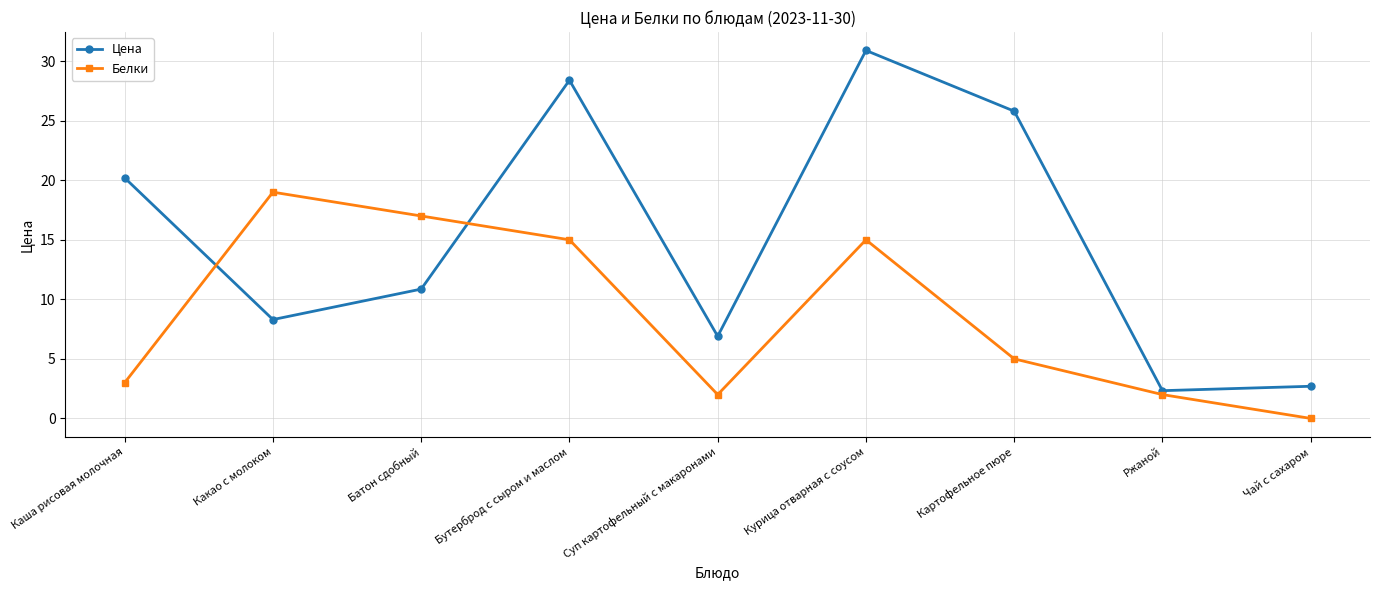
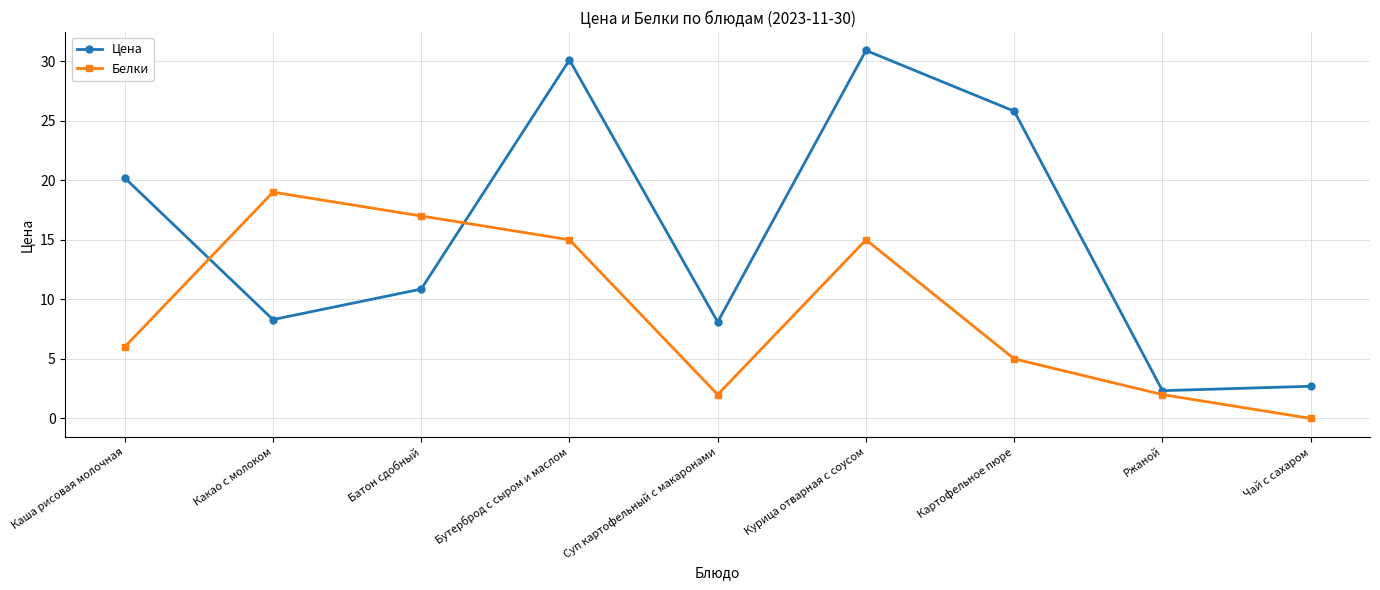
Белки, Каша рисовая молочная: 3 -> 6
Цена, Бутерброд с сыром и маслом: 28.4 -> 30.1
Цена, Суп картофельный с макаронами: 6.9 -> 8.1
